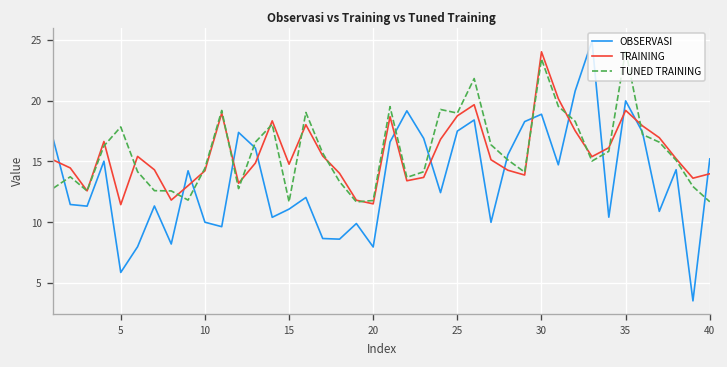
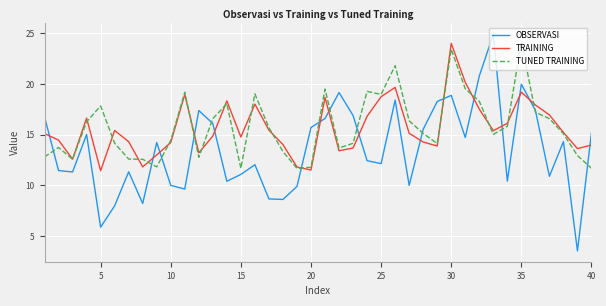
OBSERVASI, 20: 8.0 -> 15.7
OBSERVASI, 25: 17.5 -> 12.1
